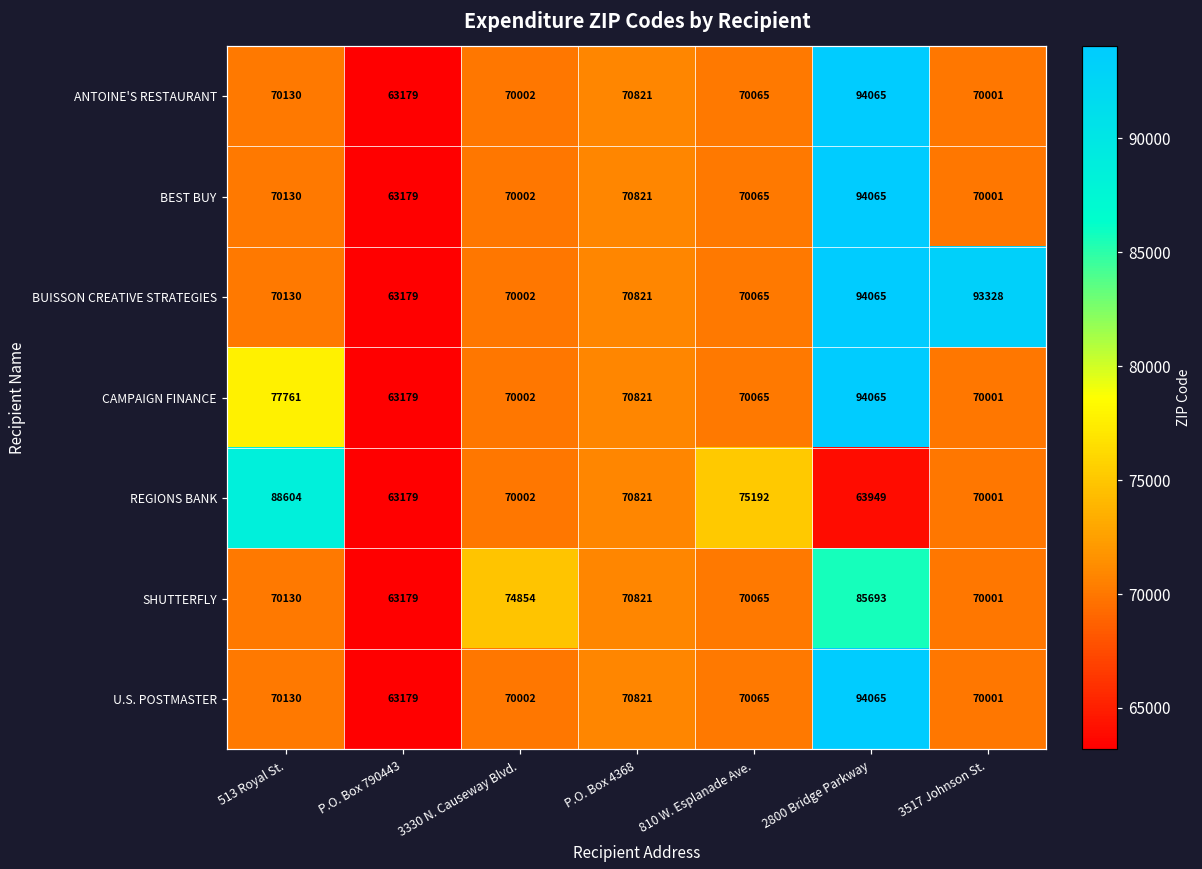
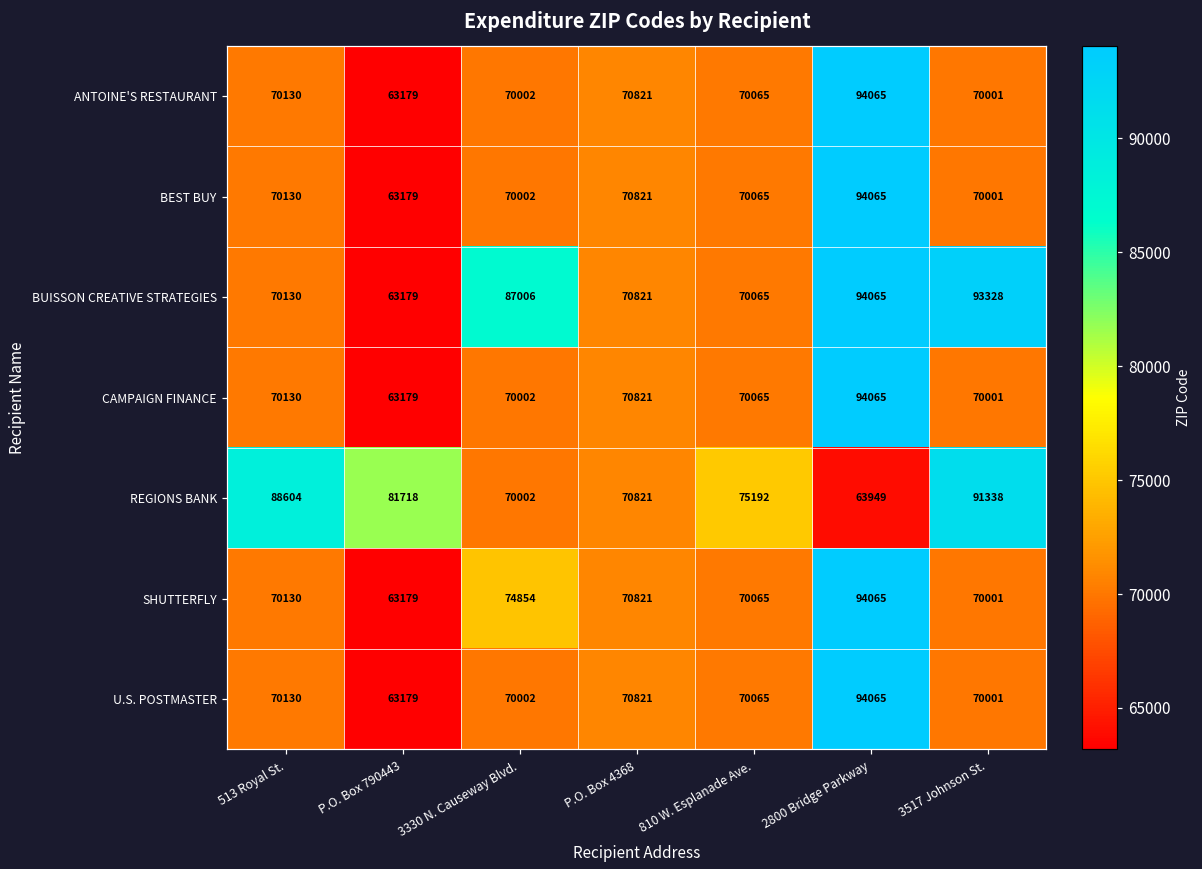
BUISSON CREATIVE STRATEGIES, 3330 N. Causeway Blvd.: 70002 -> 87006
CAMPAIGN FINANCE, 513 Royal St.: 77761 -> 70130
REGIONS BANK, P.O. Box 790443: 63179 -> 81718
REGIONS BANK, 3517 Johnson St.: 70001 -> 91338
SHUTTERFLY, 2800 Bridge Parkway: 85693 -> 94065
